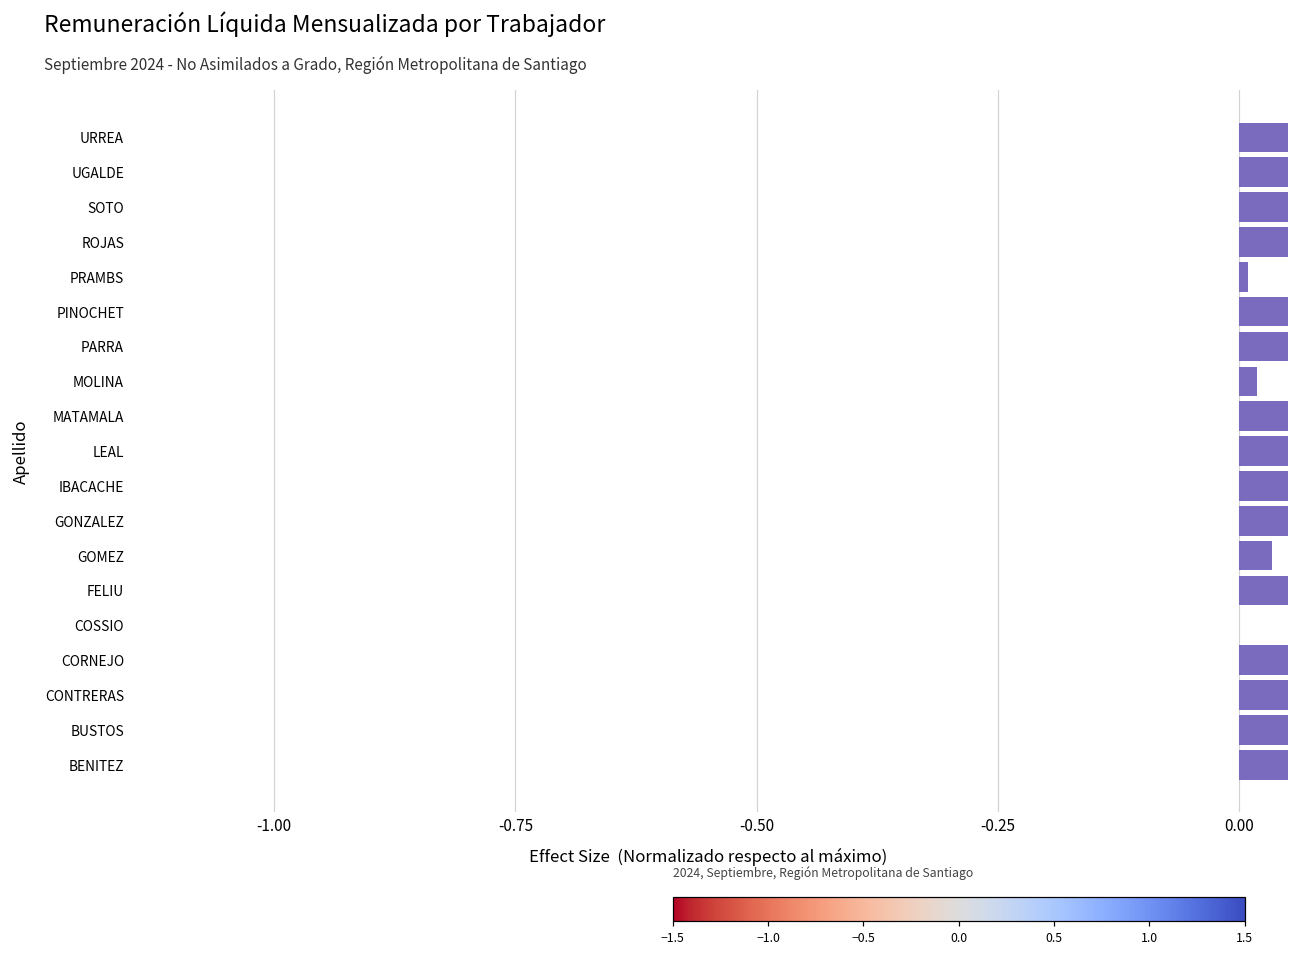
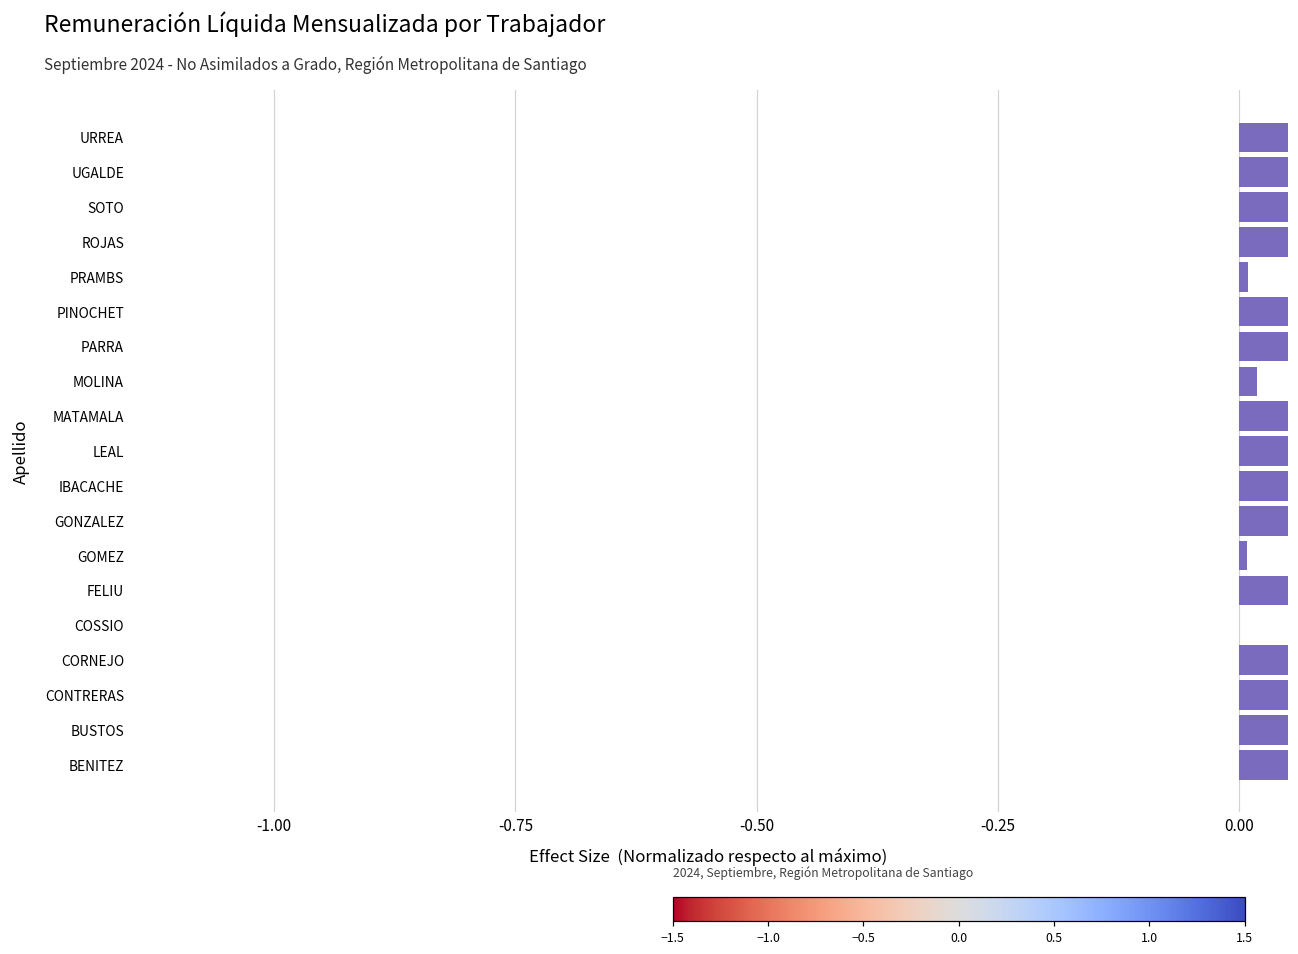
GOMEZ: 0.03 -> 0.01
